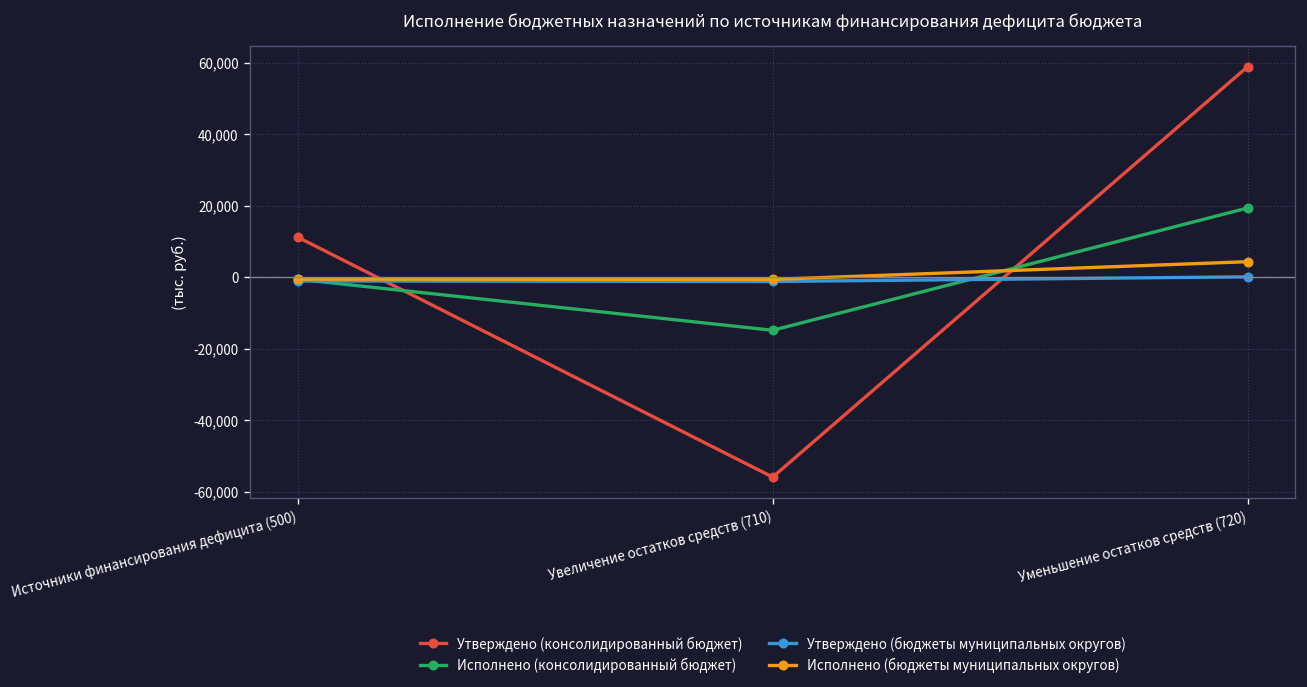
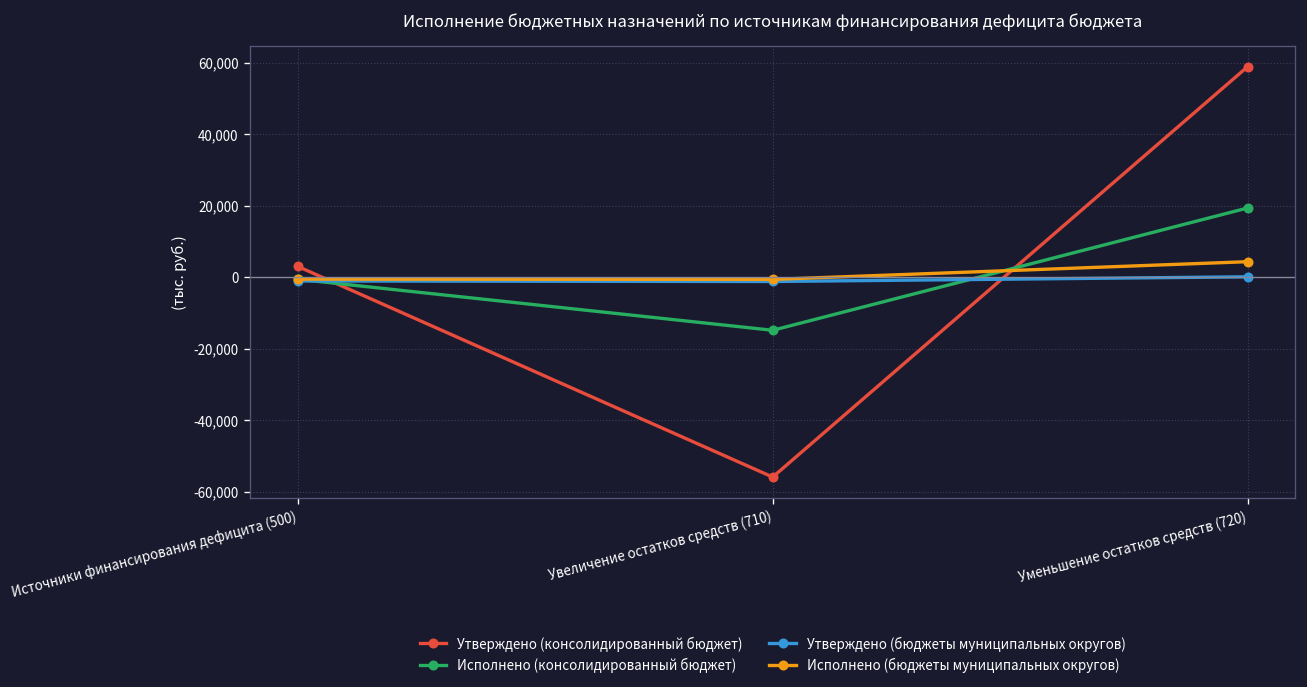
Утверждено (консолидированный бюджет), Источники финансирования дефицита (500): 11,000 -> 3,000
